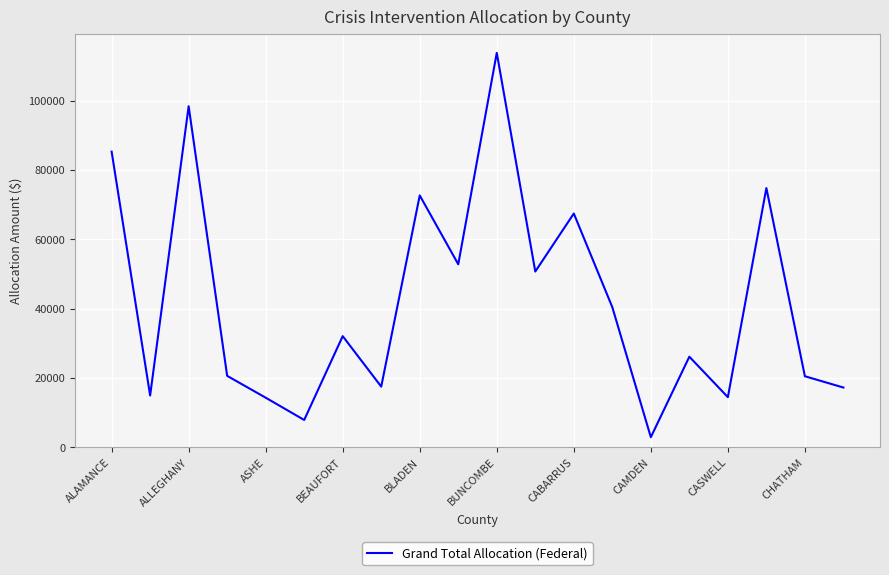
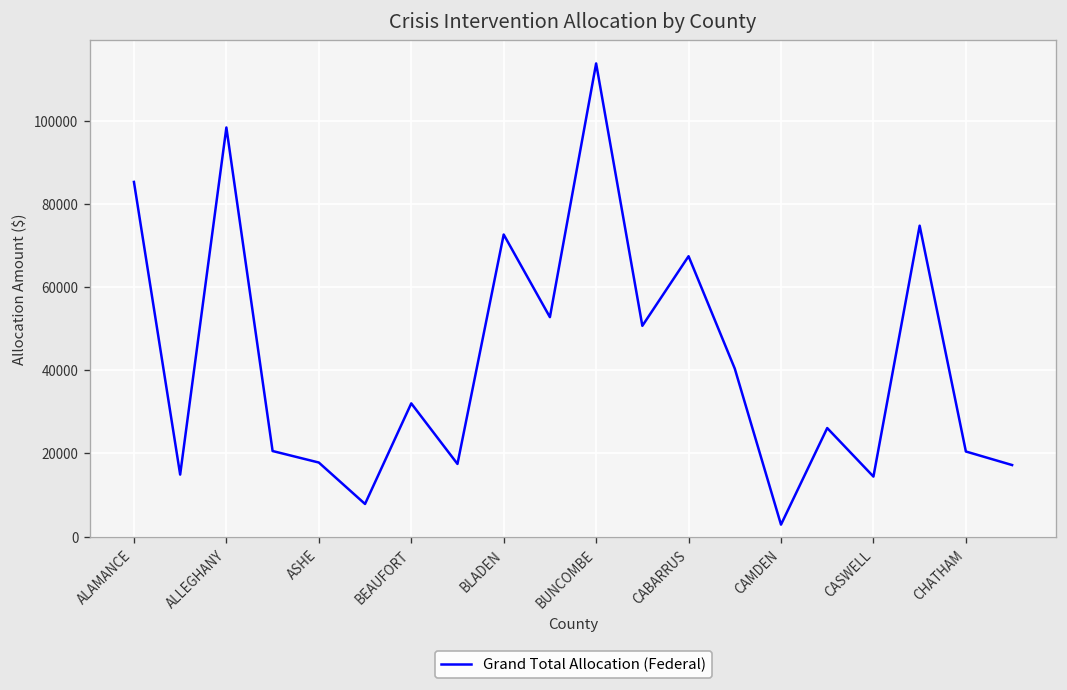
ASHE: 14000 -> 18000
